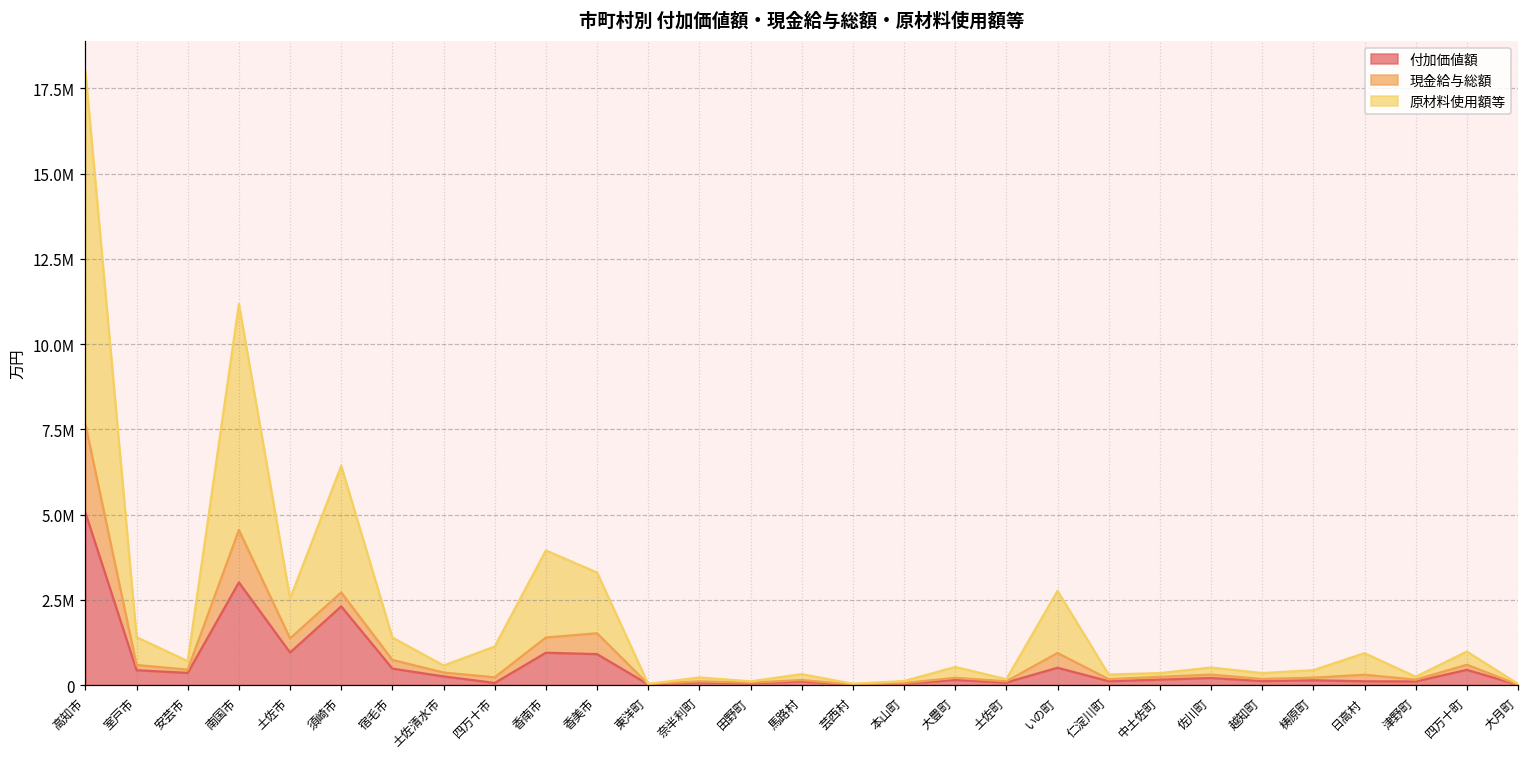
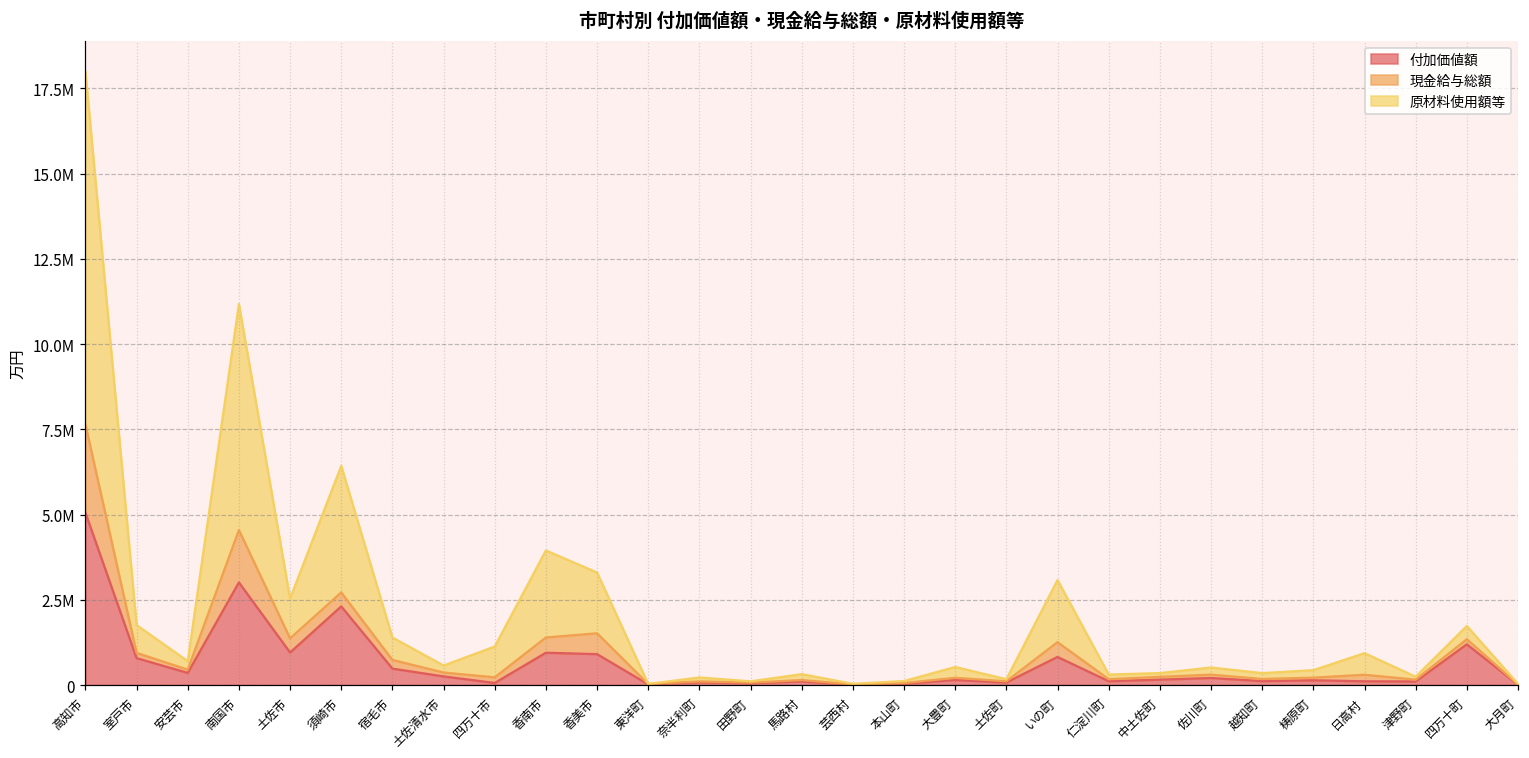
付加価値額, 室戸市: 400000 -> 800000
付加価値額, いの町: 500000 -> 800000
付加価値額, 四万十町: 400000 -> 1200000
